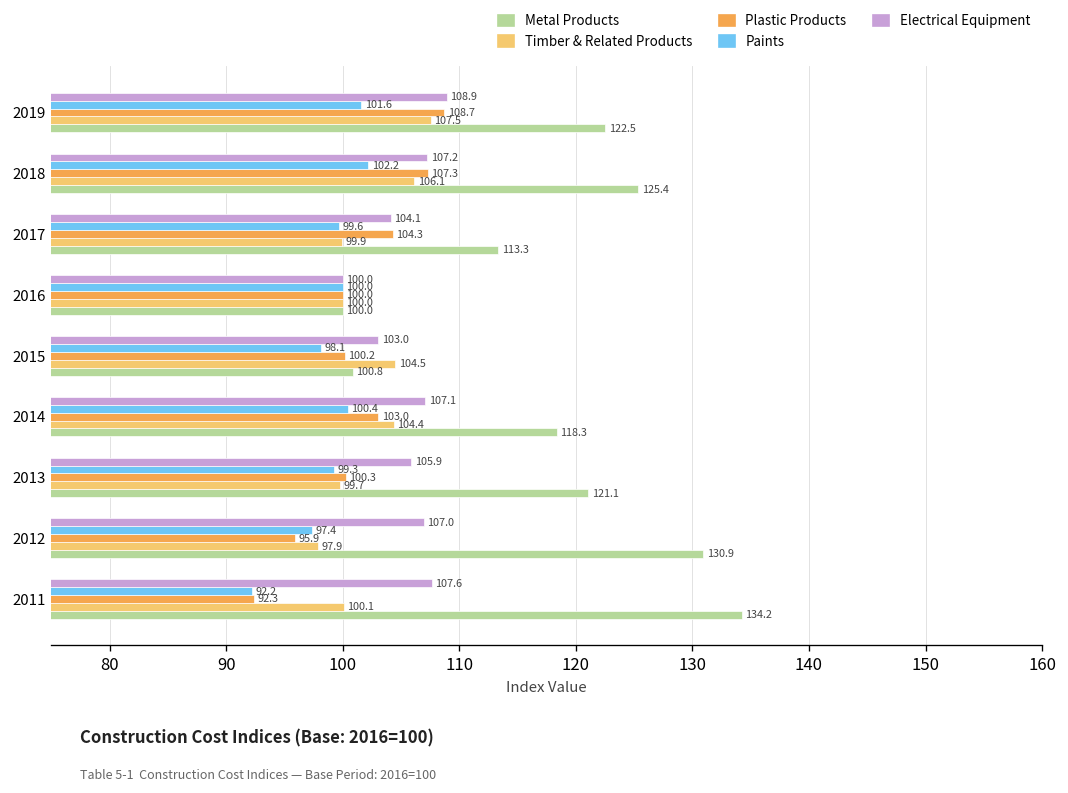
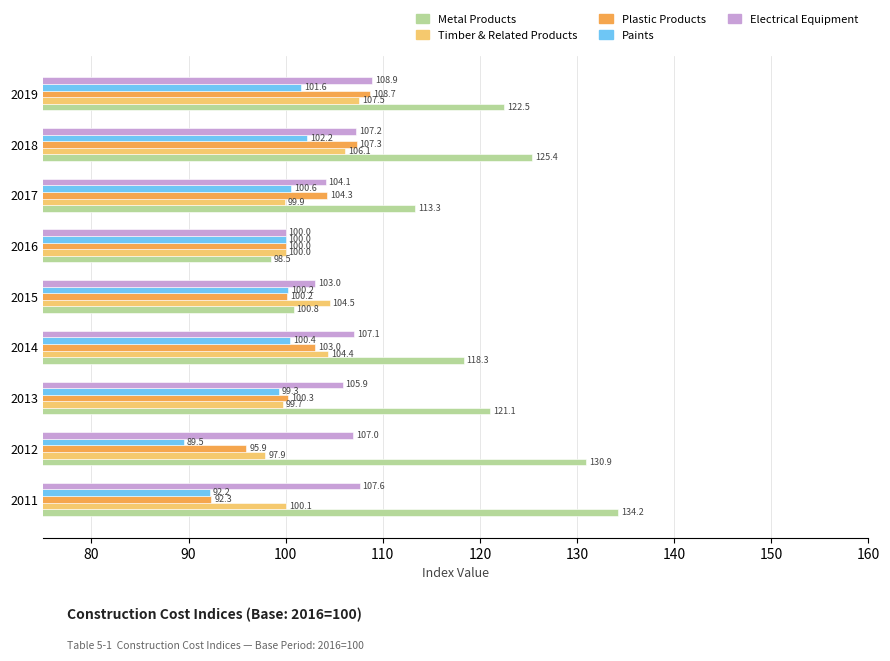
Paints, 2017: 99.6 -> 100.6
Metal Products, 2016: 100.0 -> 98.5
Paints, 2015: 98.1 -> 100.2
Paints, 2012: 97.4 -> 89.5
